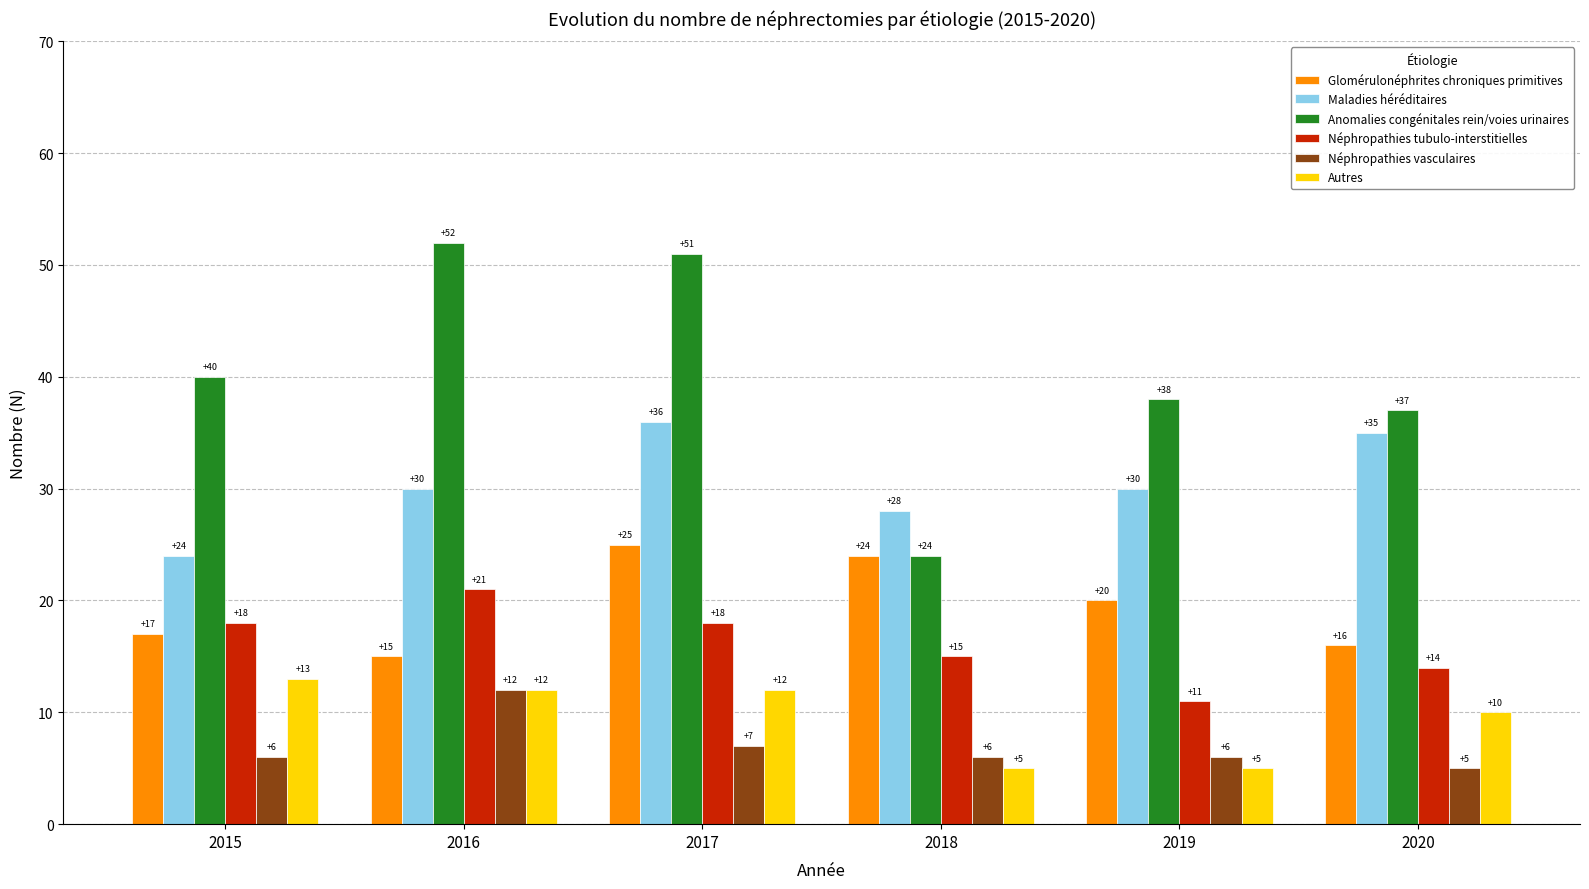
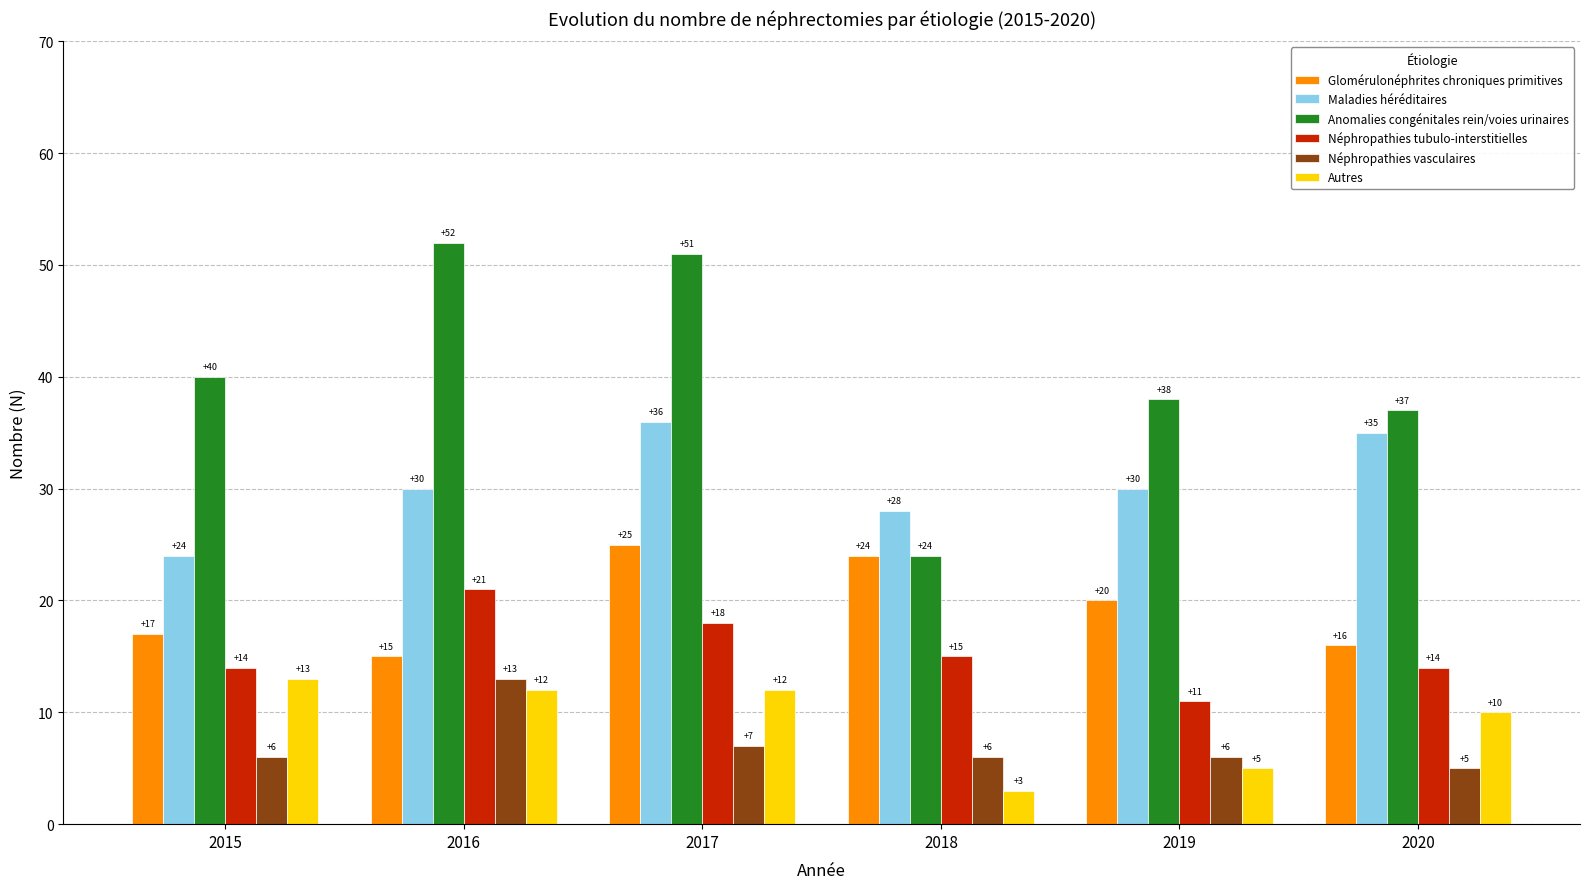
Néphropathies tubulo-interstitielles, 2015: +18 -> +14
Néphropathies vasculaires, 2016: +12 -> +13
Autres, 2018: +5 -> +3
